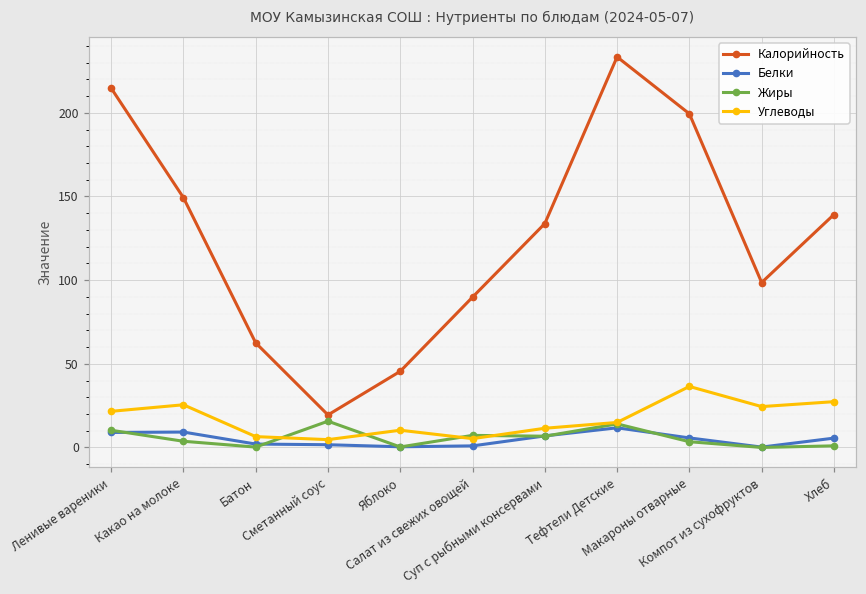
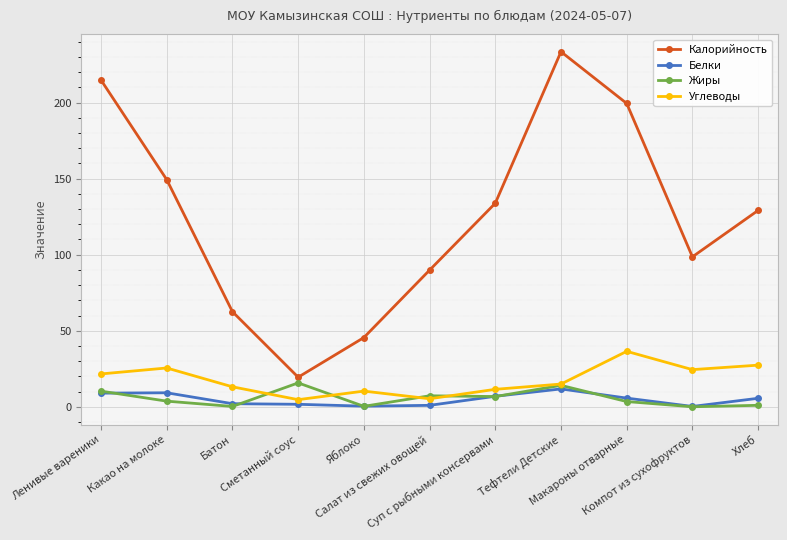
Углеводы, Батон: 6 -> 13
Калорийность, Хлеб: 139 -> 129
